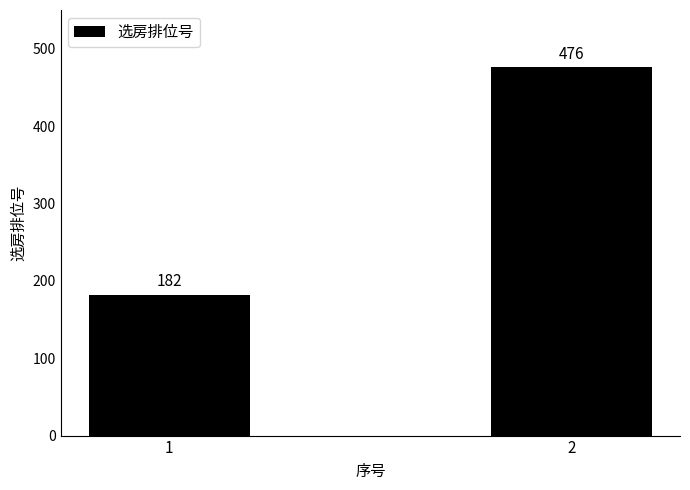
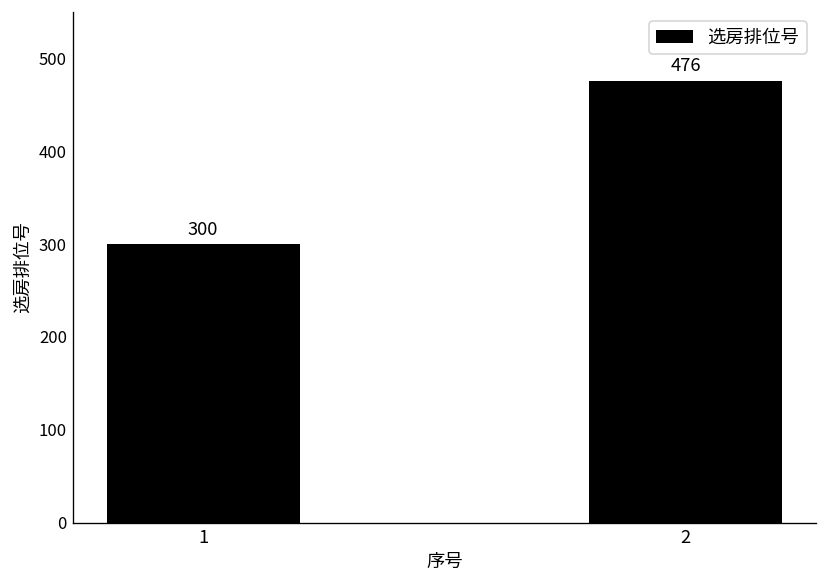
1: 182 -> 300
